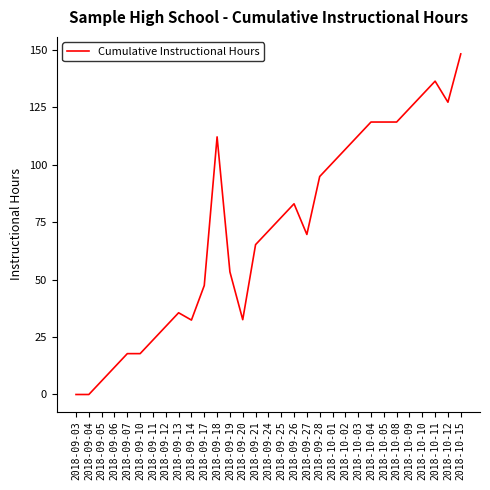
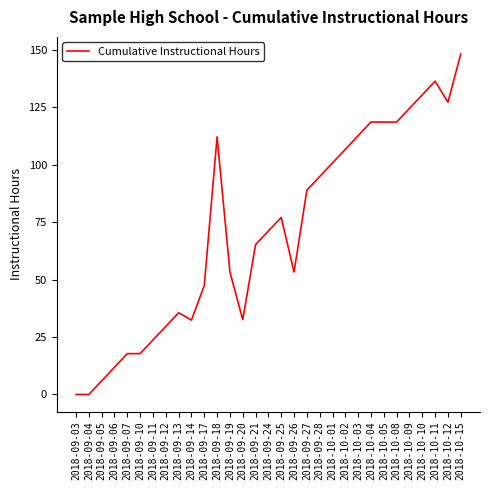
2018-09-26: 83 -> 53
2018-09-27: 70 -> 89
